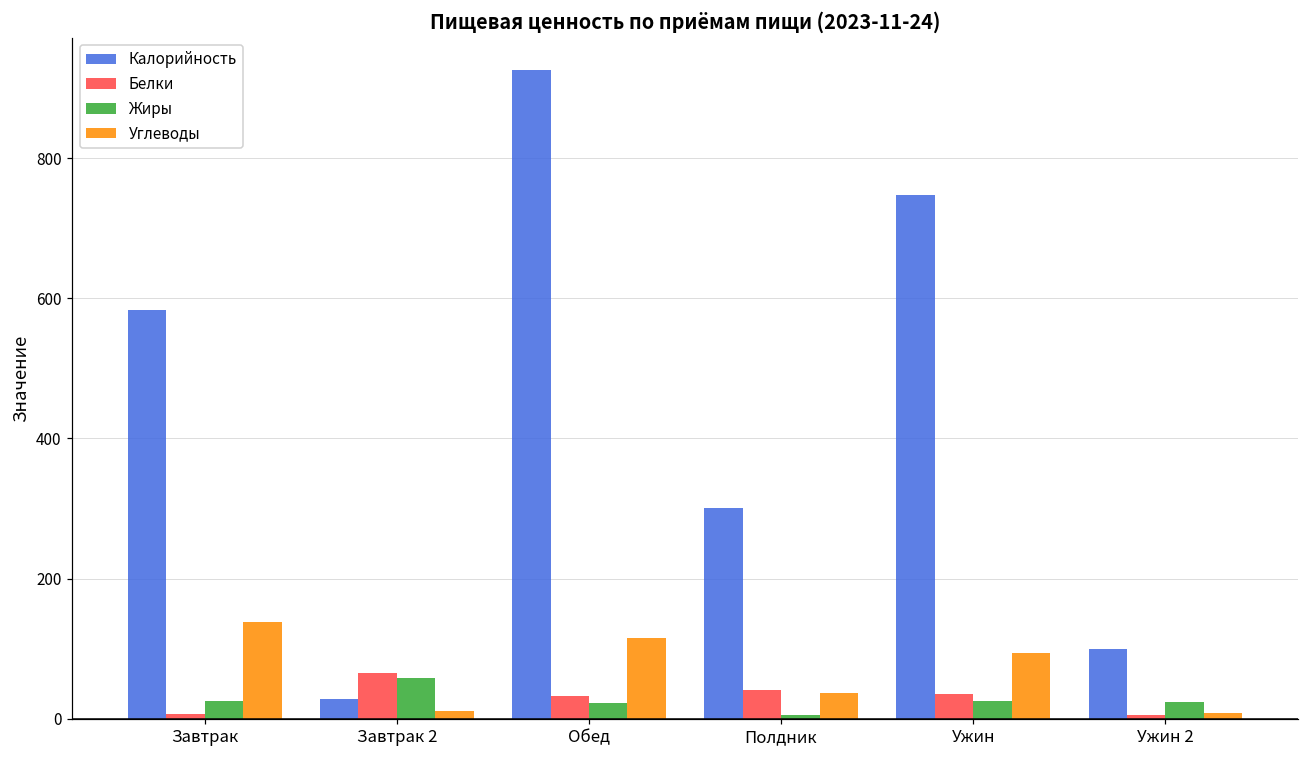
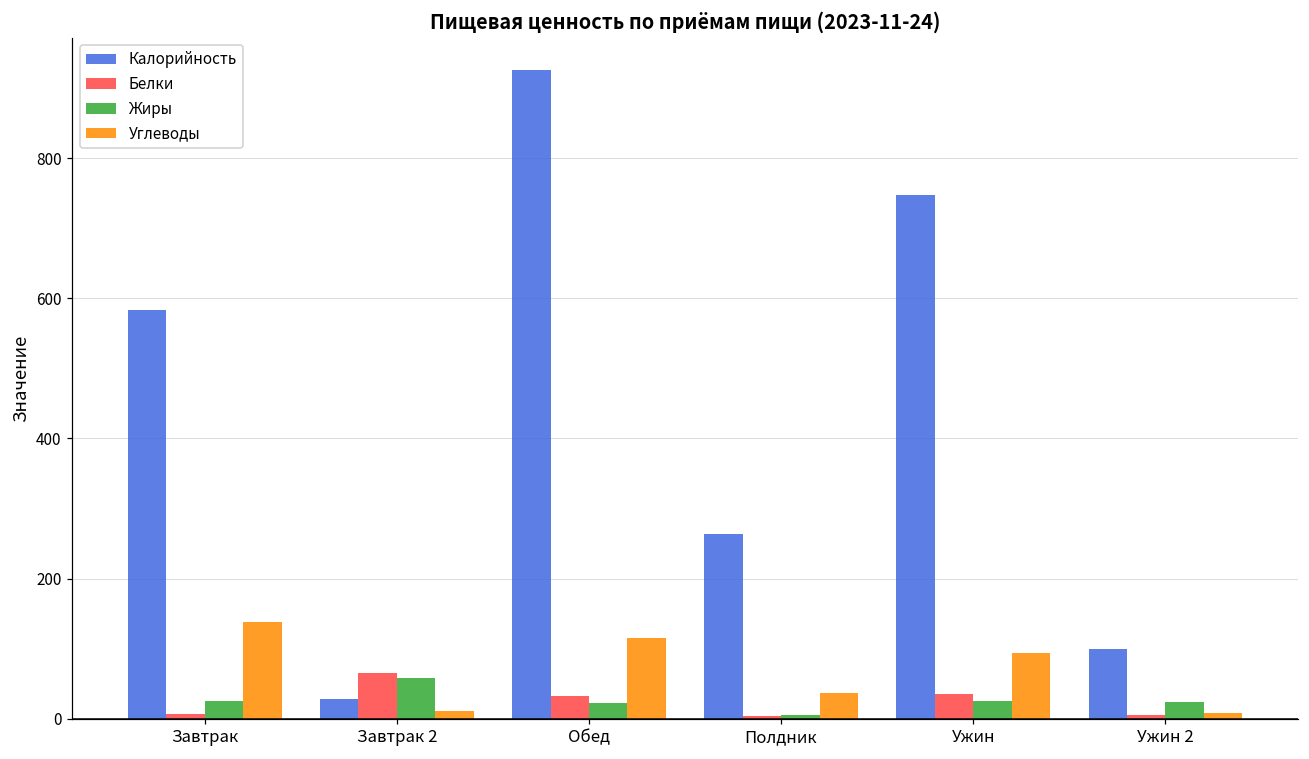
Калорийность, Полдник: 300 -> 260
Белки, Полдник: 40 -> 0
